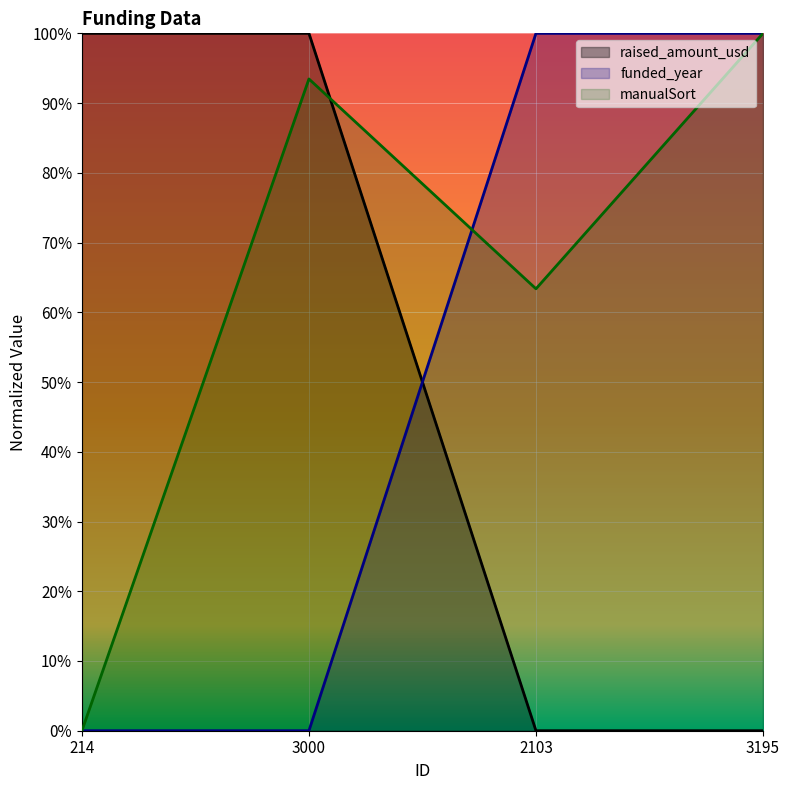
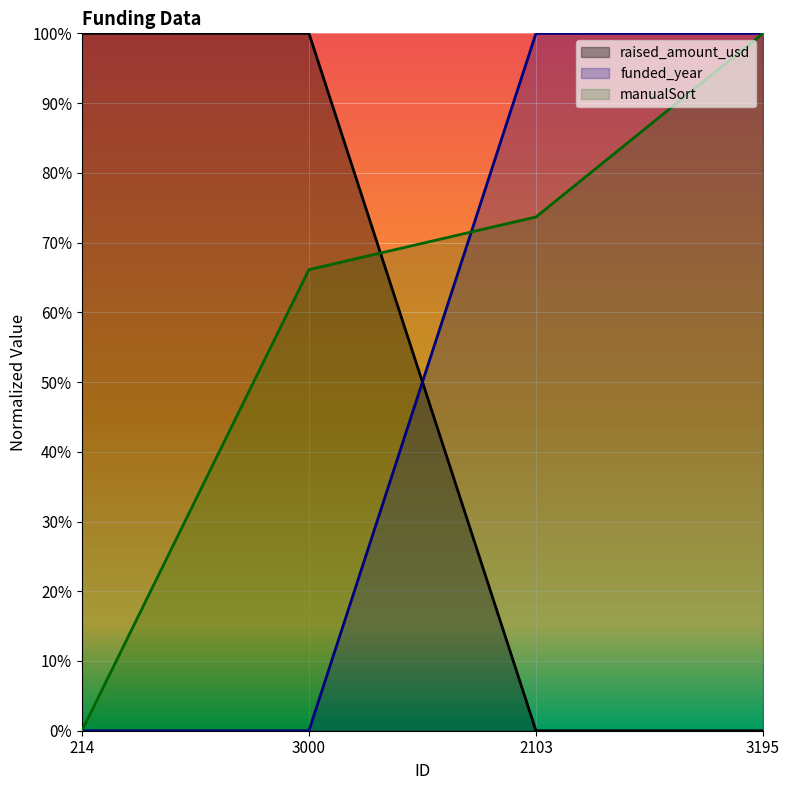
manualSort, 3000: 93% -> 66%
manualSort, 2103: 63% -> 74%
